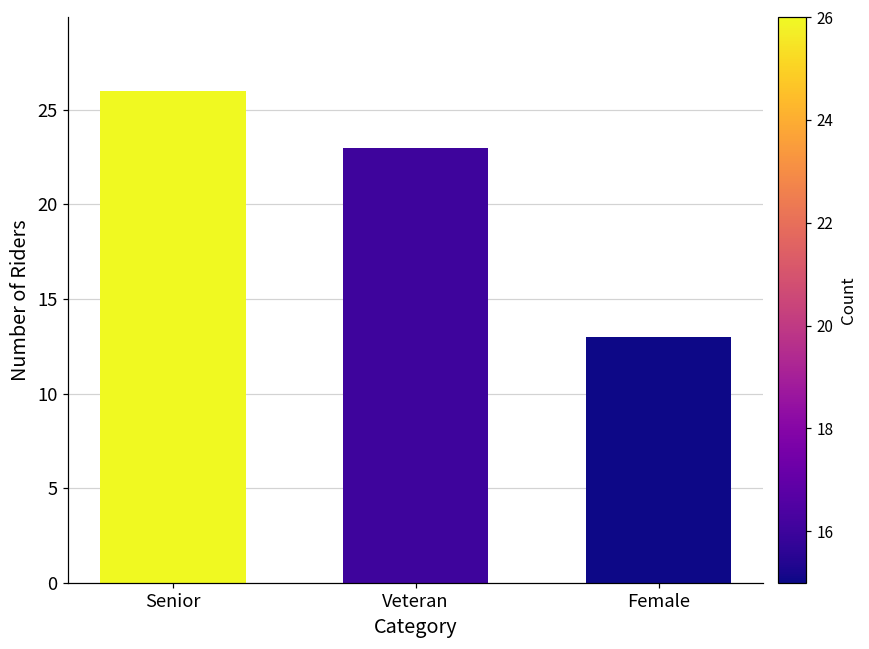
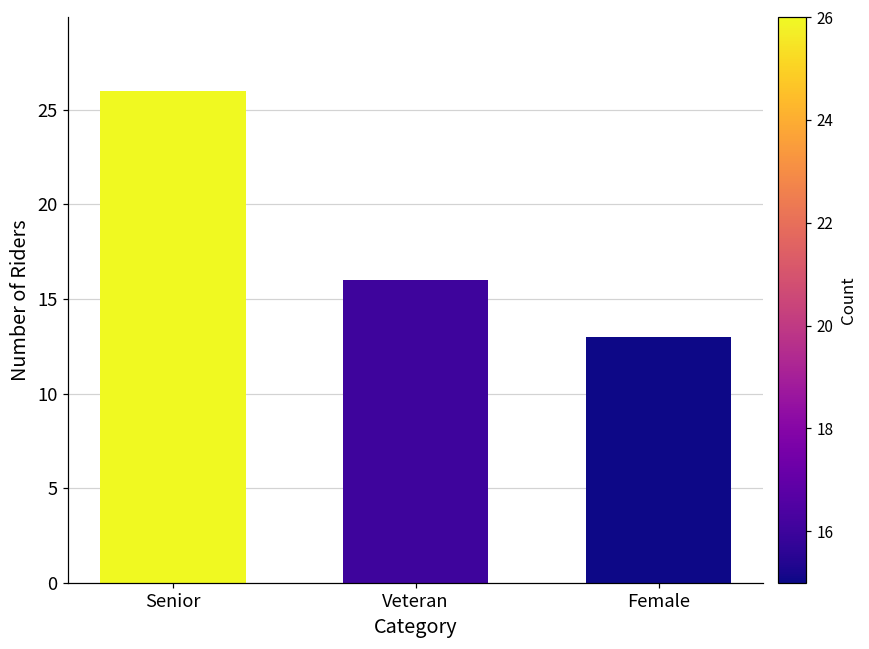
Veteran: 23 -> 16
